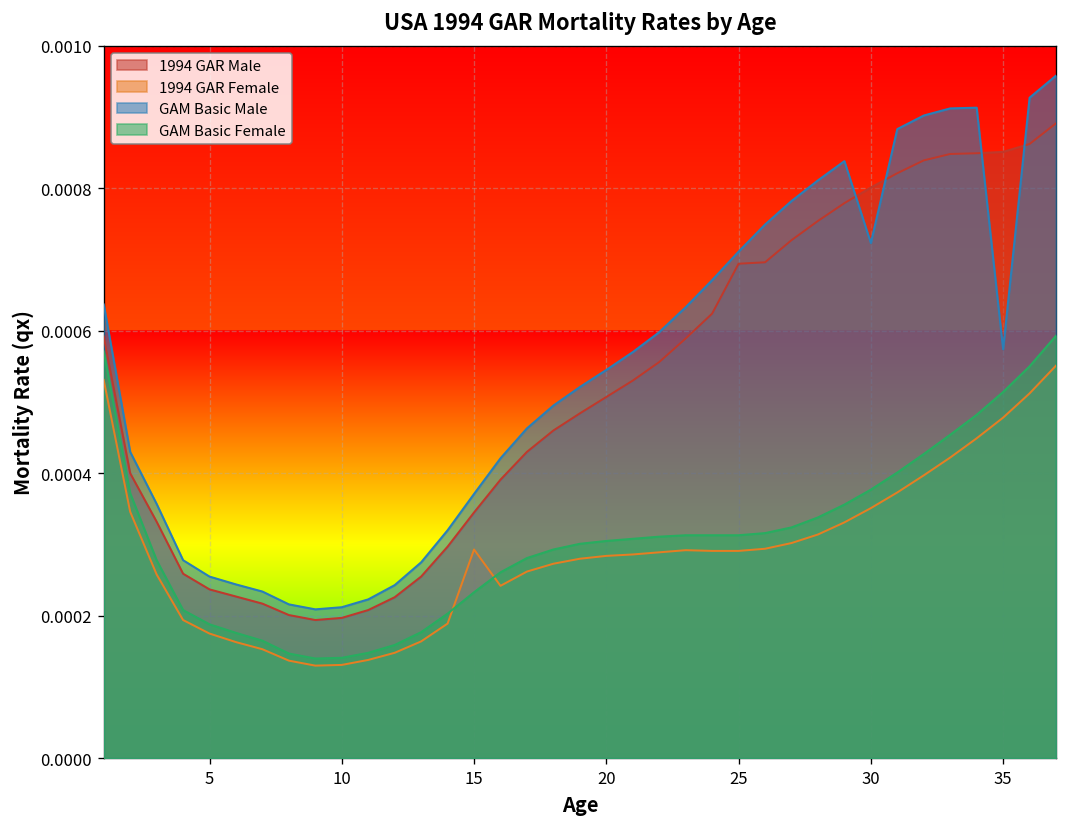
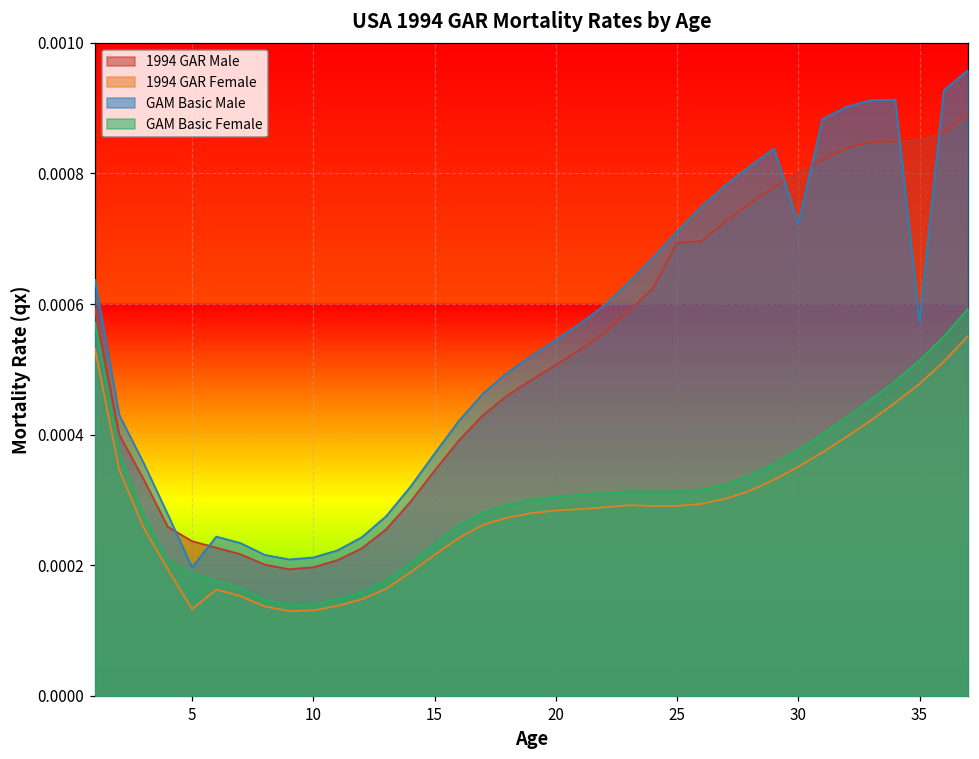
1994 GAR Female, 5: 0.00018 -> 0.00013
GAM Basic Male, 5: 0.00026 -> 0.00020
1994 GAR Female, 15: 0.00029 -> 0.00022
